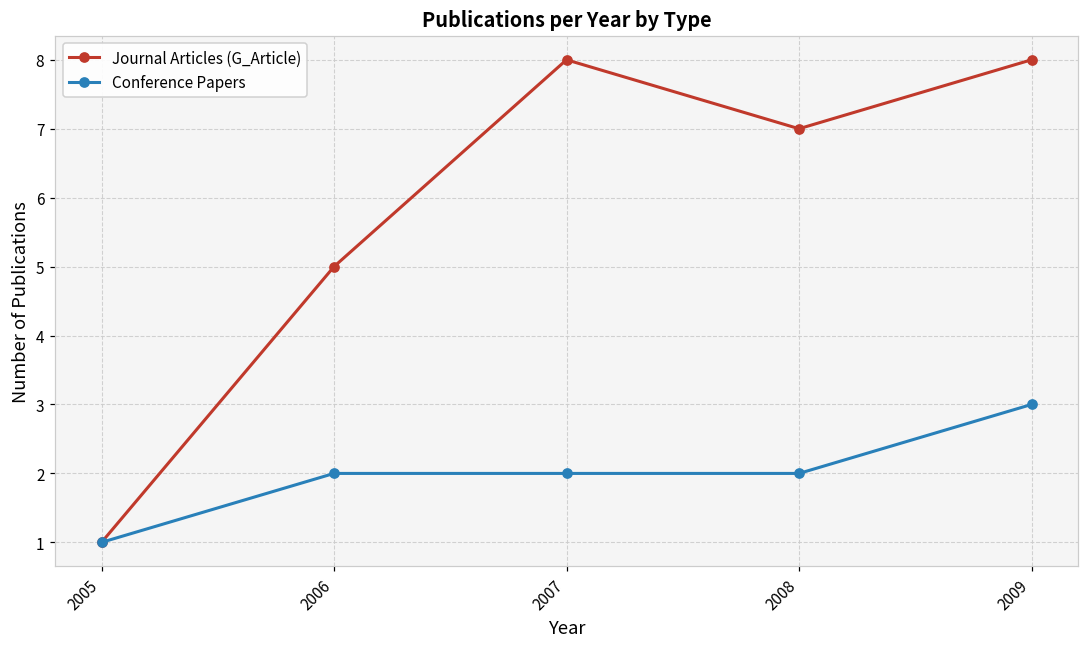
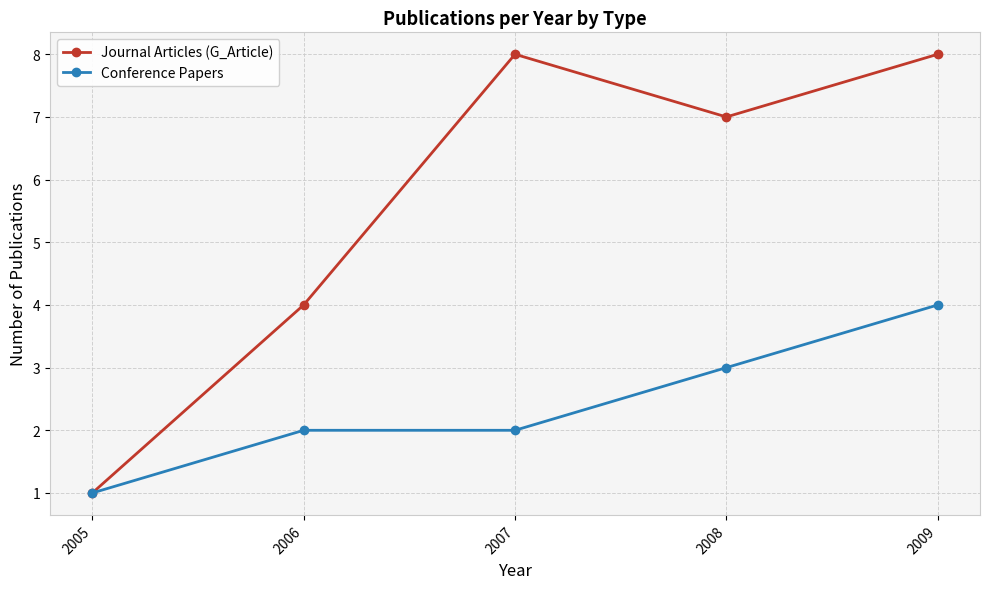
Journal Articles (G_Article), 2006: 5 -> 4
Conference Papers, 2008: 2 -> 3
Conference Papers, 2009: 3 -> 4
